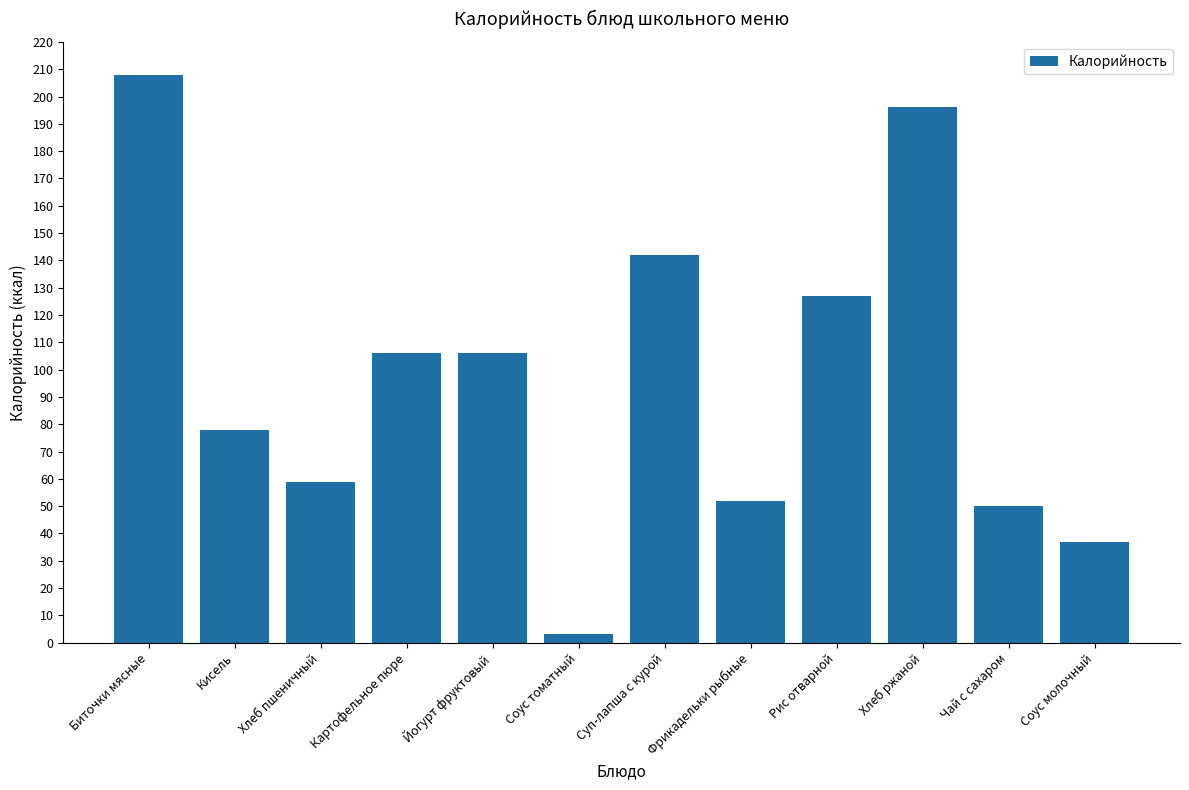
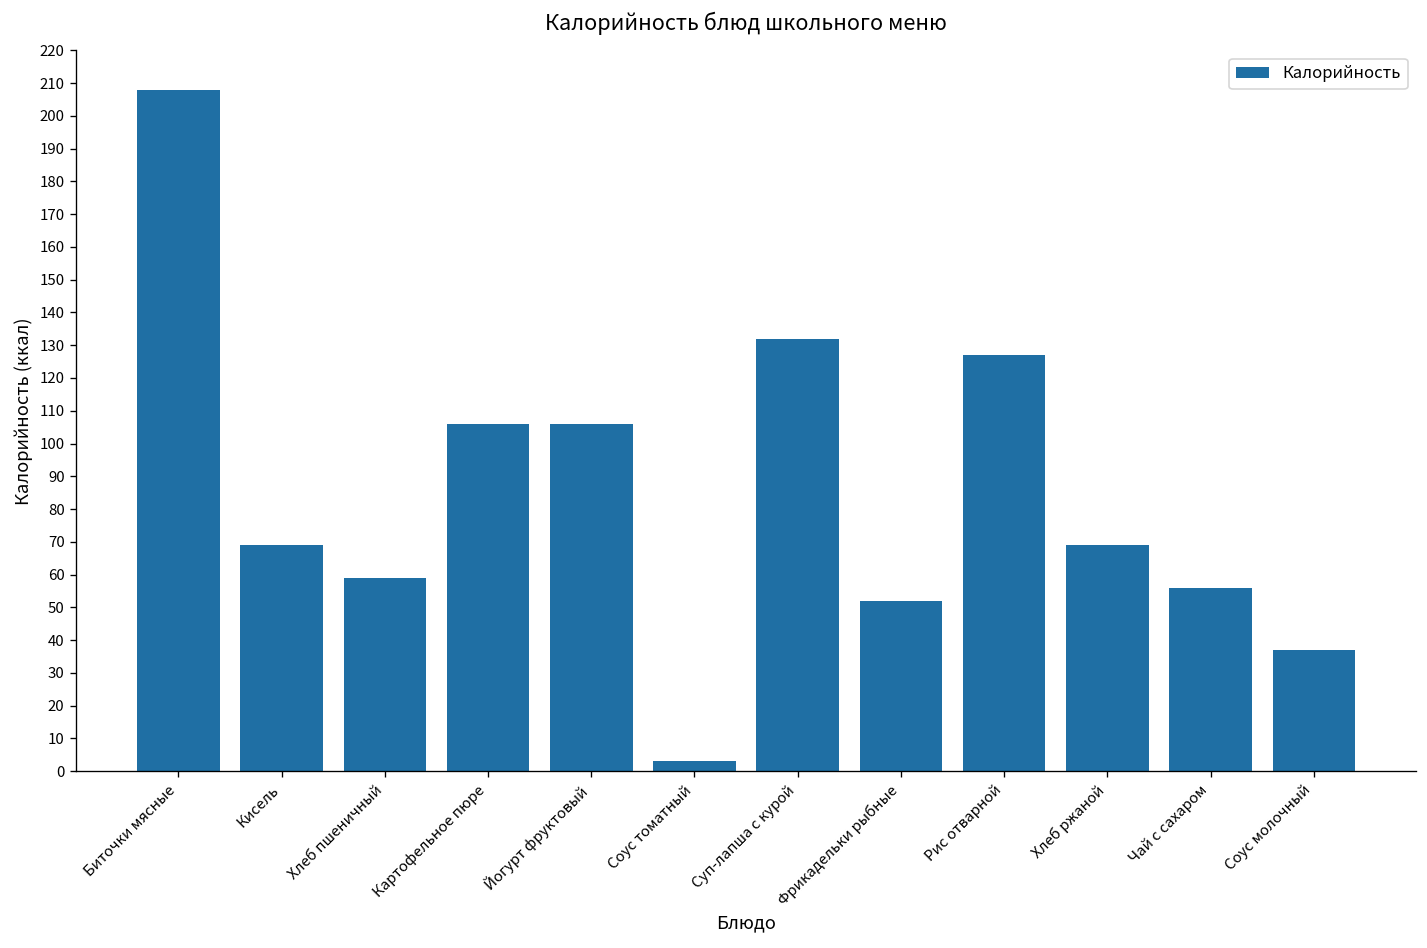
Кисель: 78 -> 69
Суп-лапша с курой: 142 -> 132
Хлеб ржаной: 196 -> 69
Чай с сахаром: 50 -> 56
